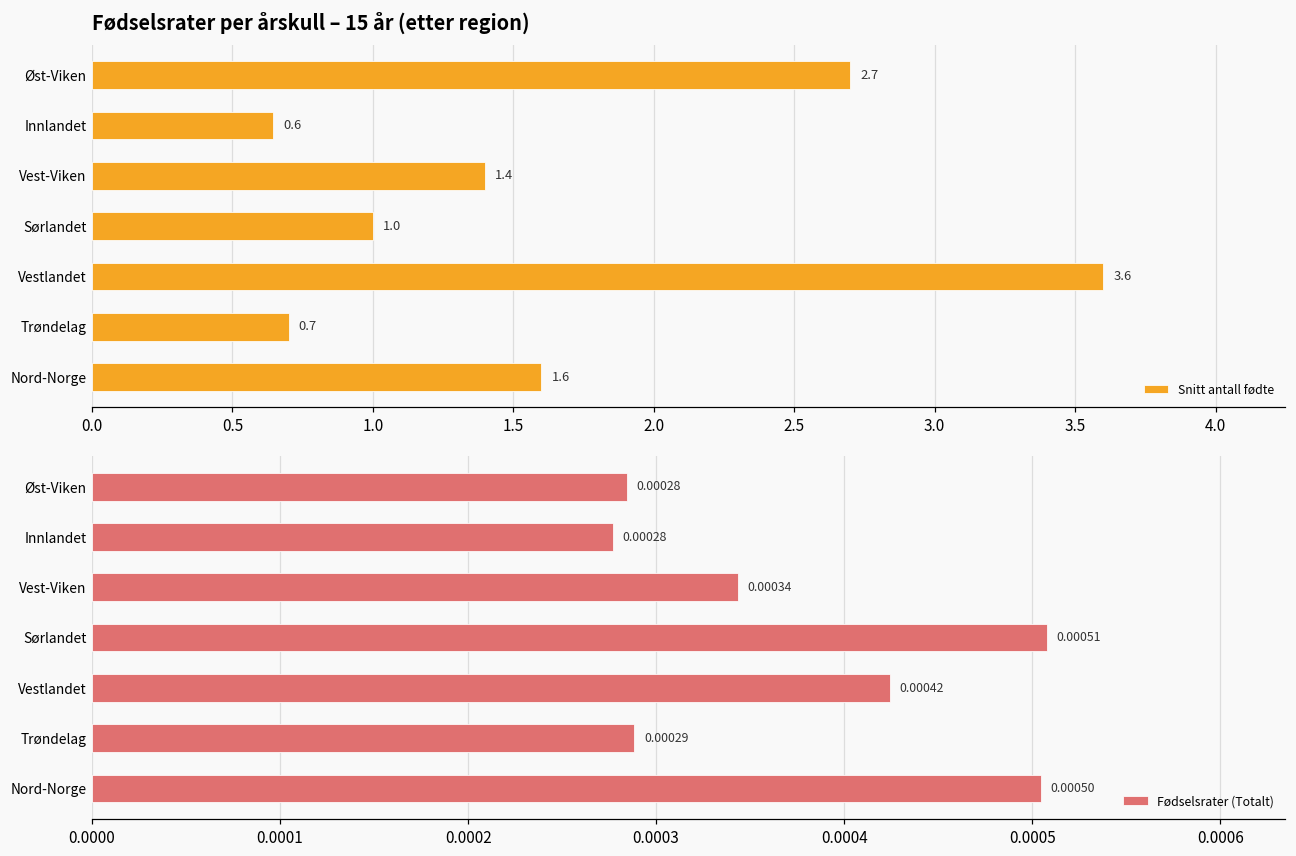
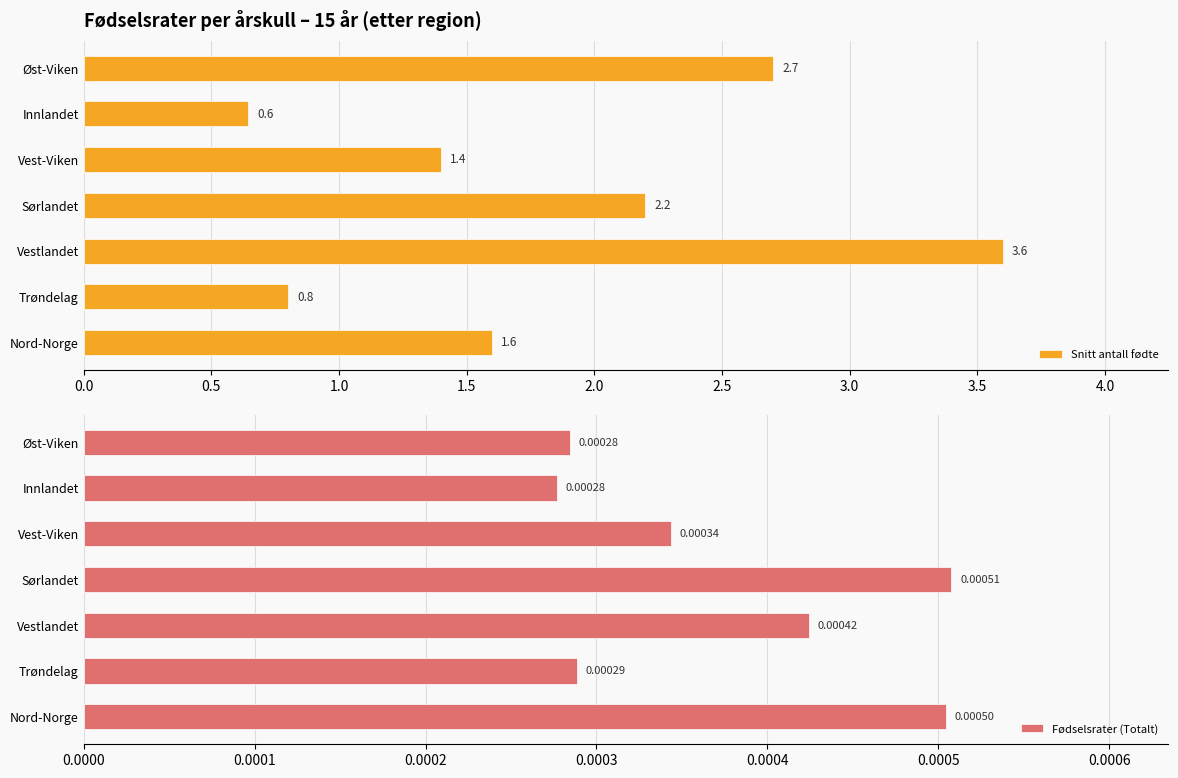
Fødselsrater per årskull – 15 år (etter region), Sørlandet: 1.0 -> 2.2
Fødselsrater per årskull – 15 år (etter region), Trøndelag: 0.7 -> 0.8
